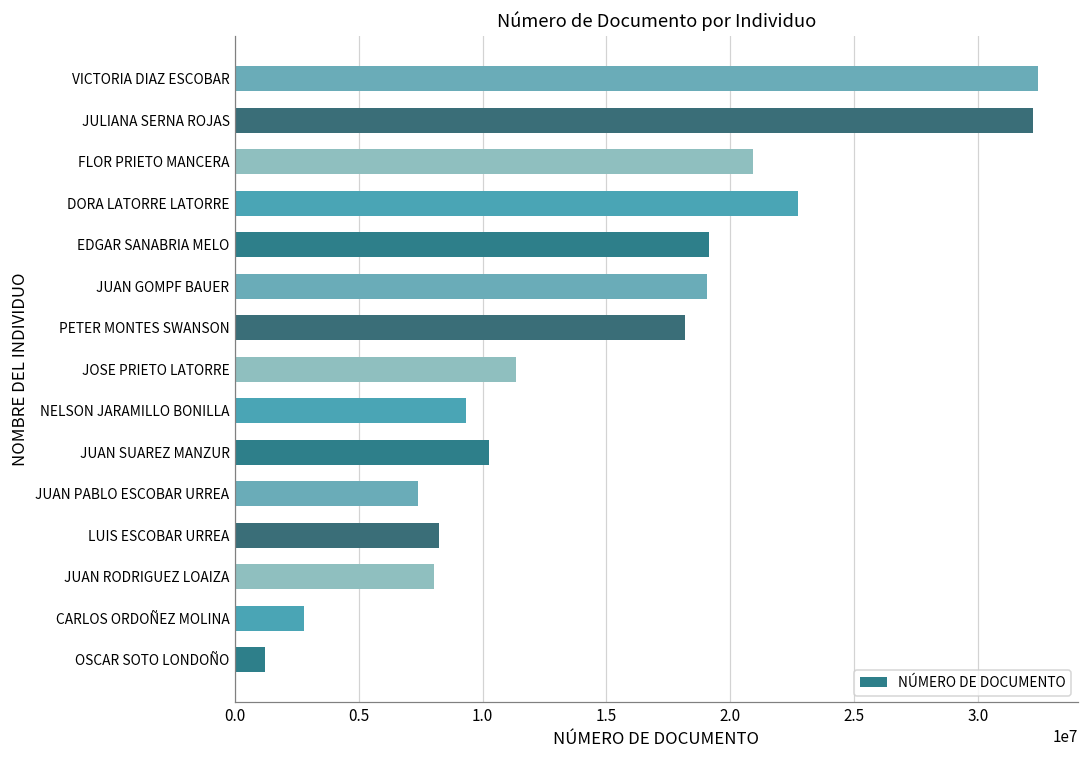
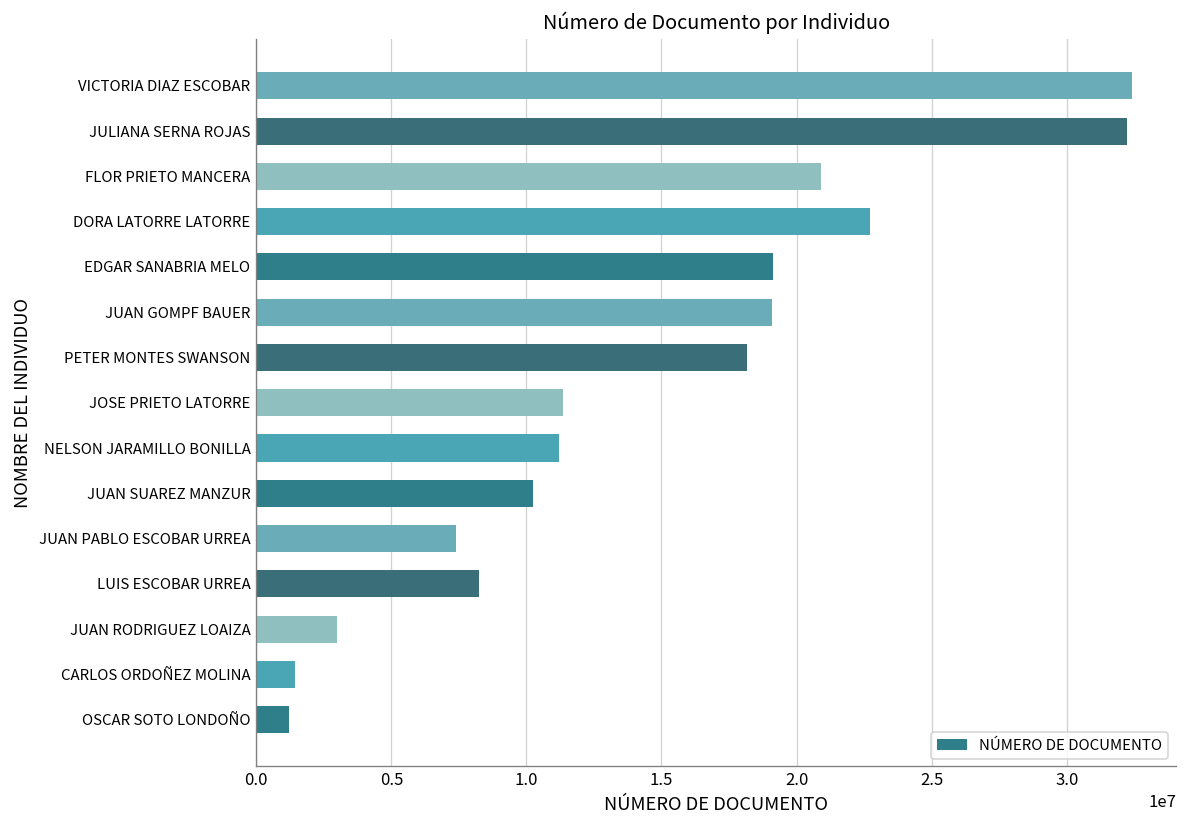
NELSON JARAMILLO BONILLA: 9300000 -> 11200000
JUAN RODRIGUEZ LOAIZA: 8000000 -> 3000000
CARLOS ORDOÑEZ MOLINA: 2800000 -> 1400000
